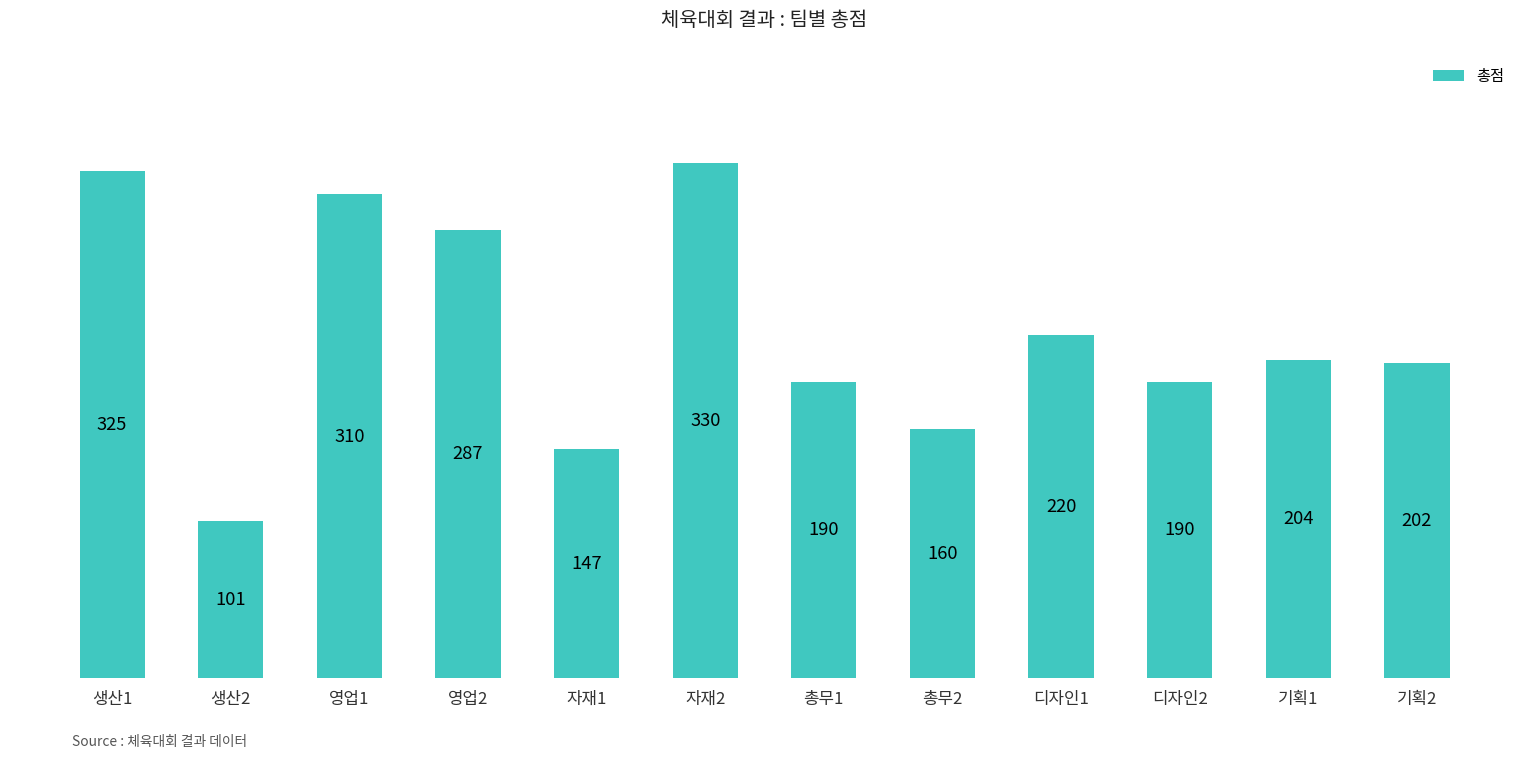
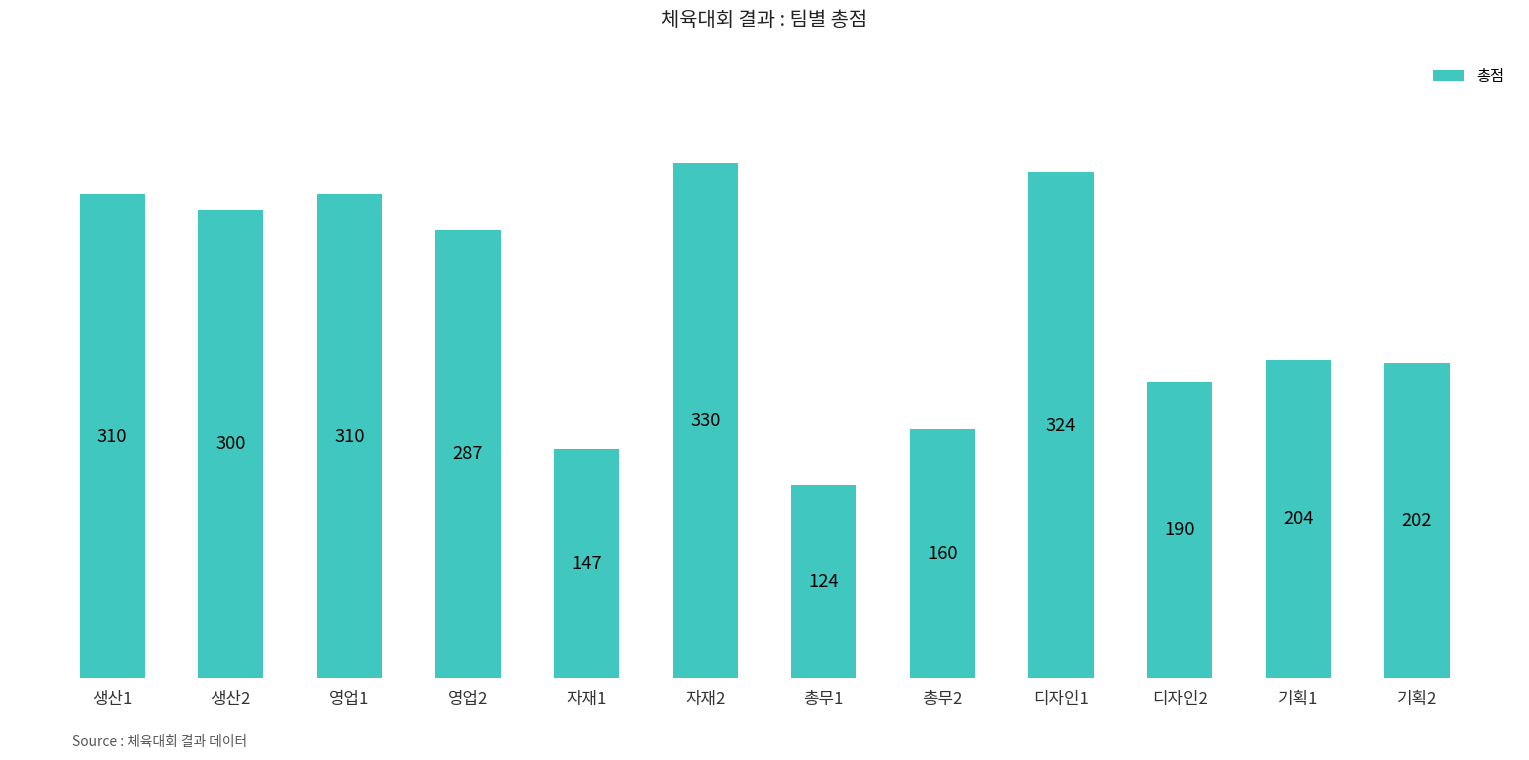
생산1: 325 -> 310
생산2: 101 -> 300
총무1: 190 -> 124
디자인1: 220 -> 324
